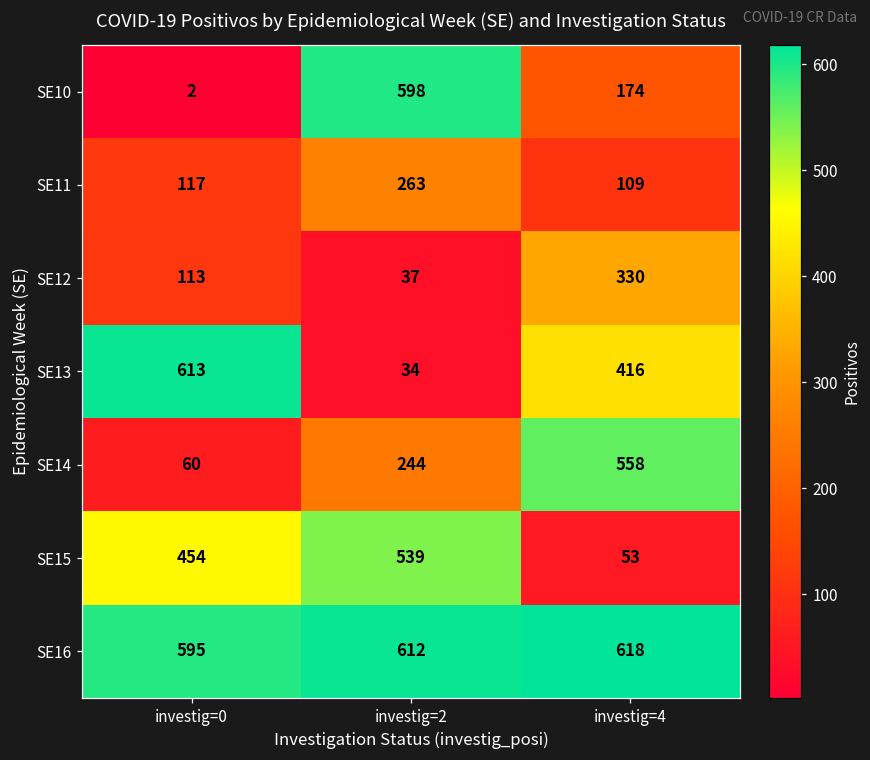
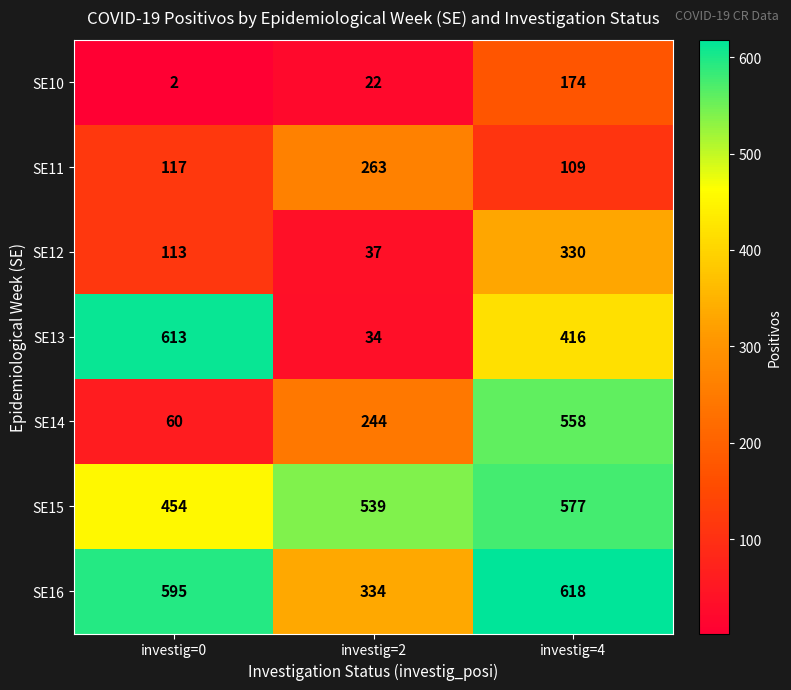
SE10, investig=2: 598 -> 22
SE15, investig=4: 53 -> 577
SE16, investig=2: 612 -> 334
